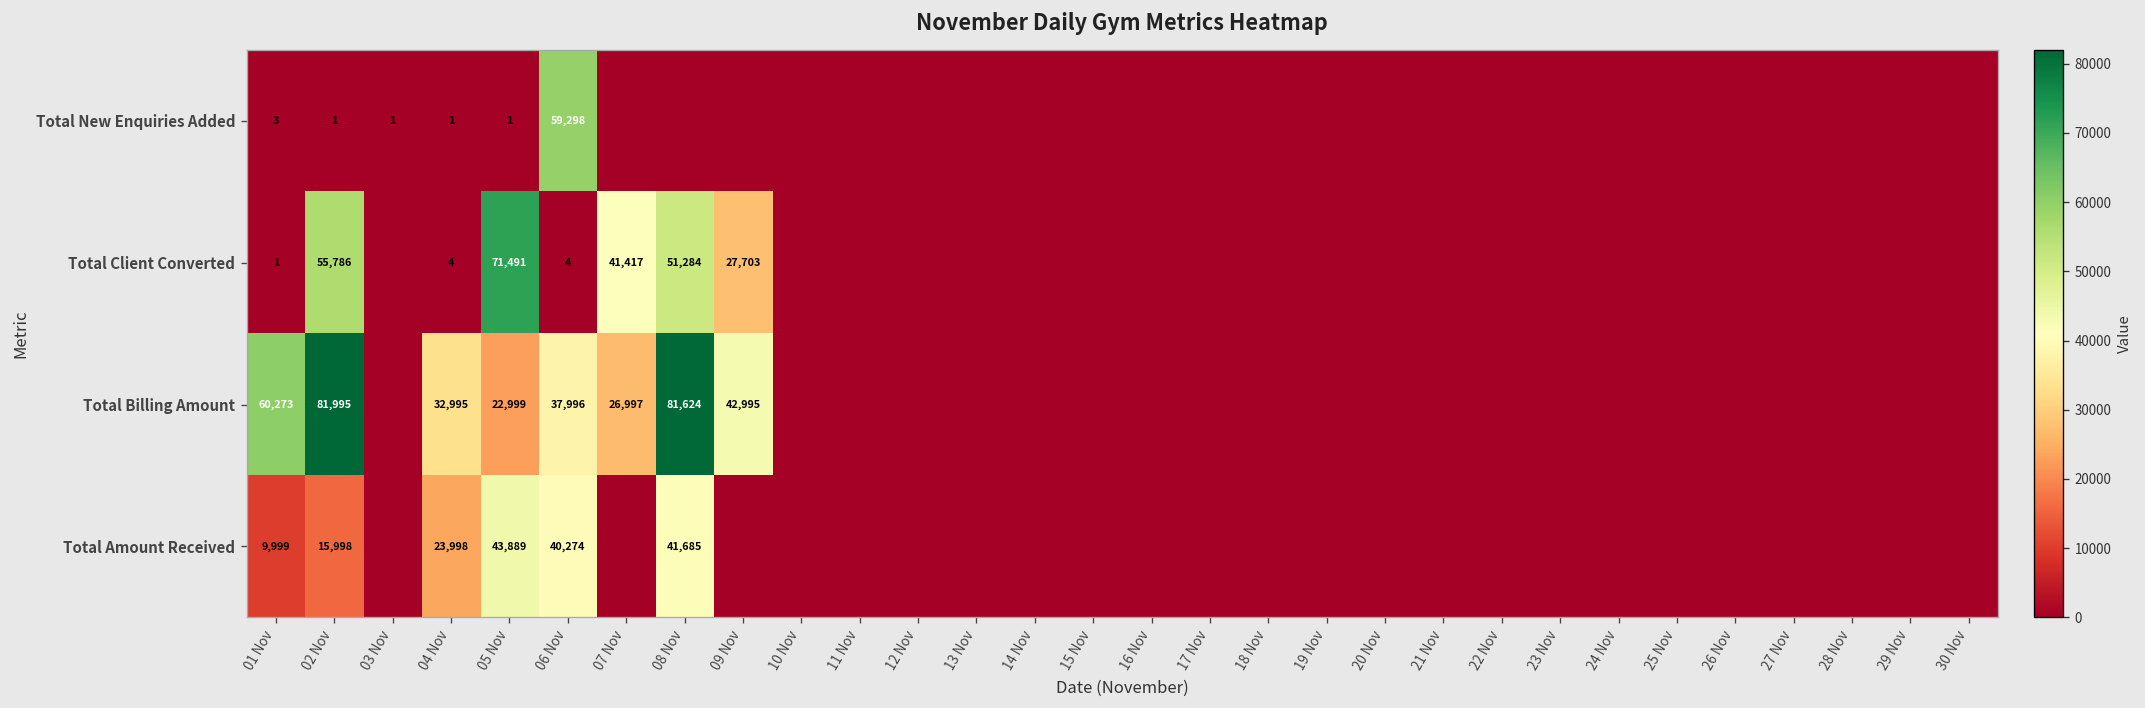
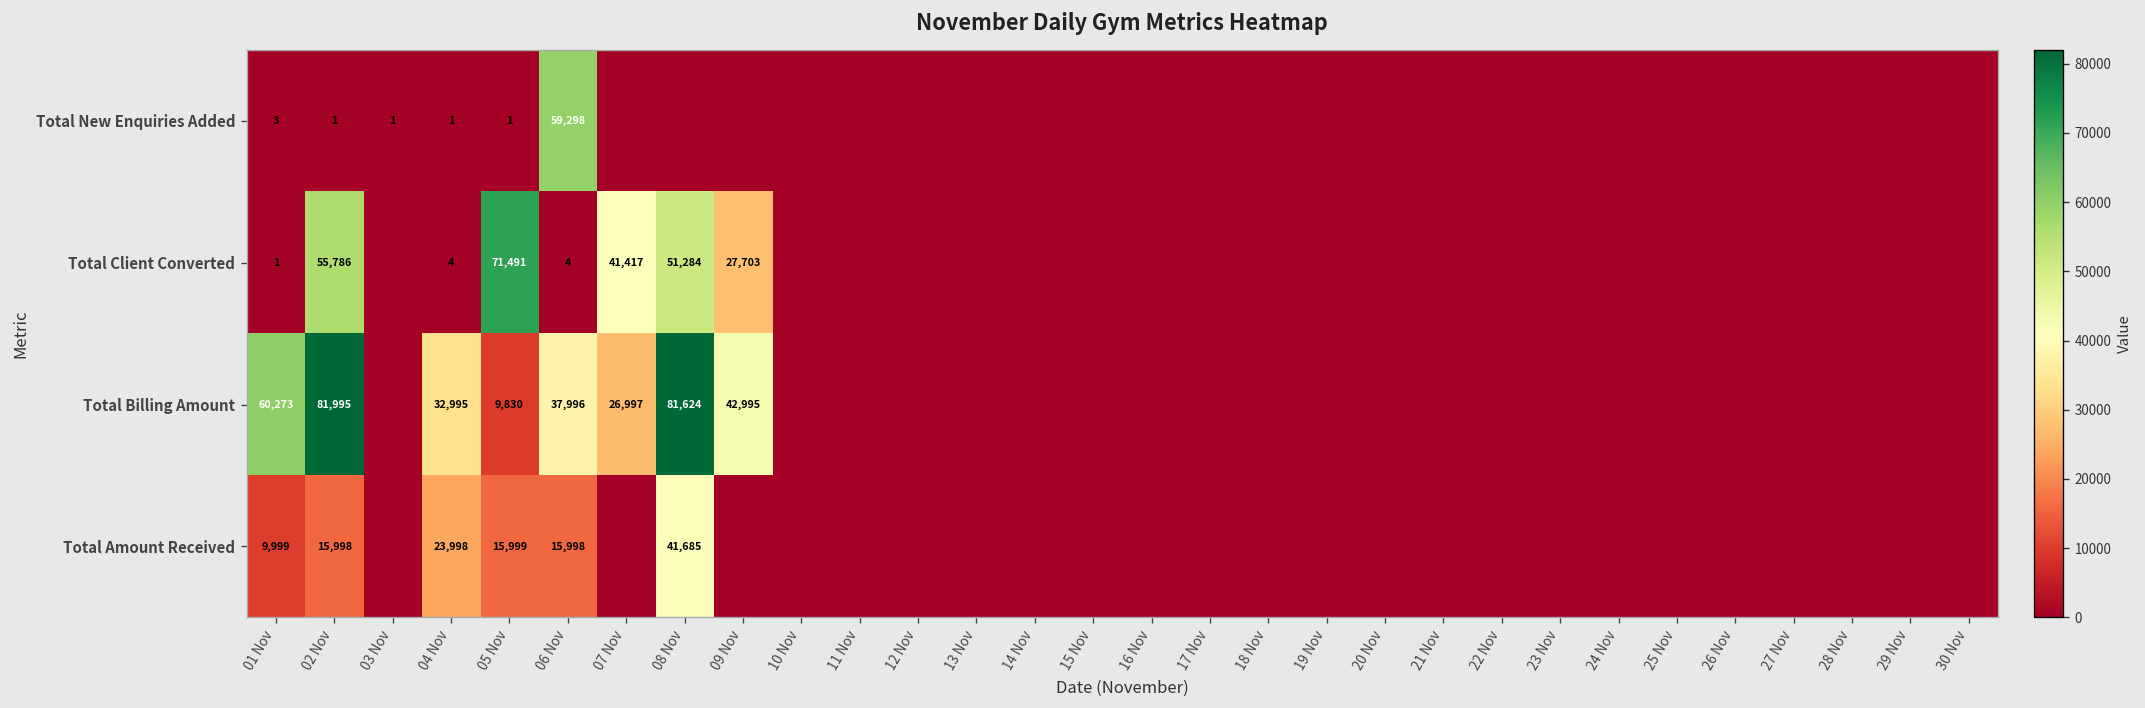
Total Billing Amount, 05 Nov: 22,999 -> 9,830
Total Amount Received, 05 Nov: 43,889 -> 15,999
Total Amount Received, 06 Nov: 40,274 -> 15,998
